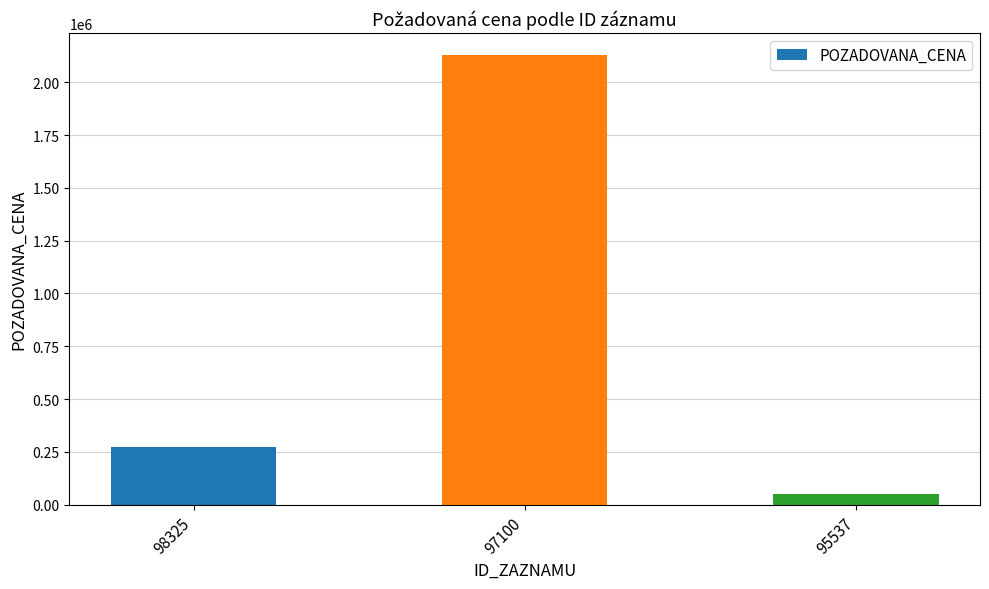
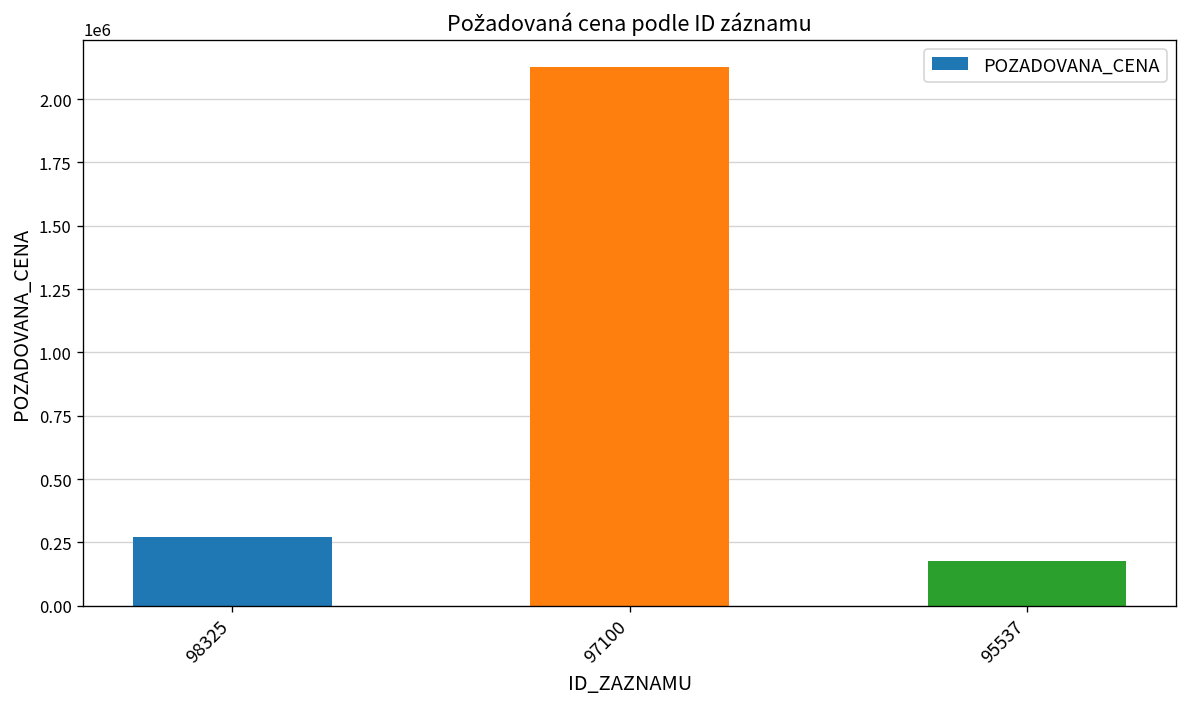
95537: 50000 -> 180000
